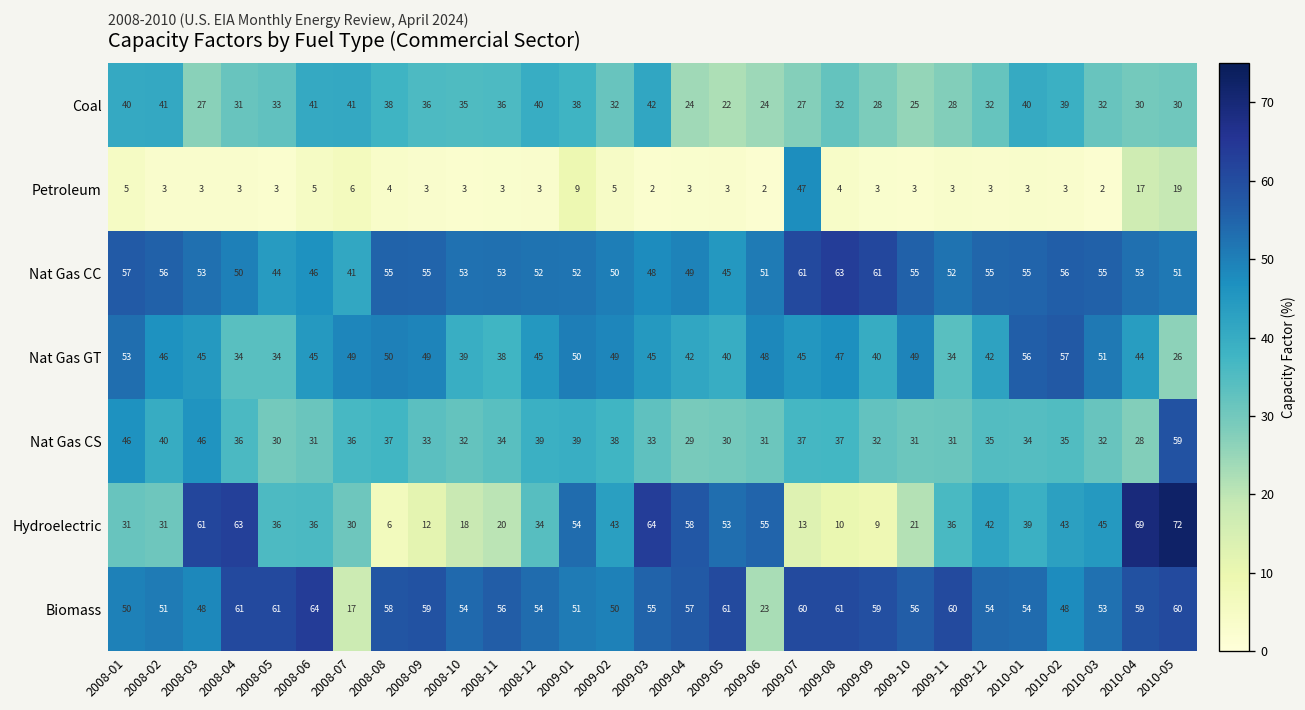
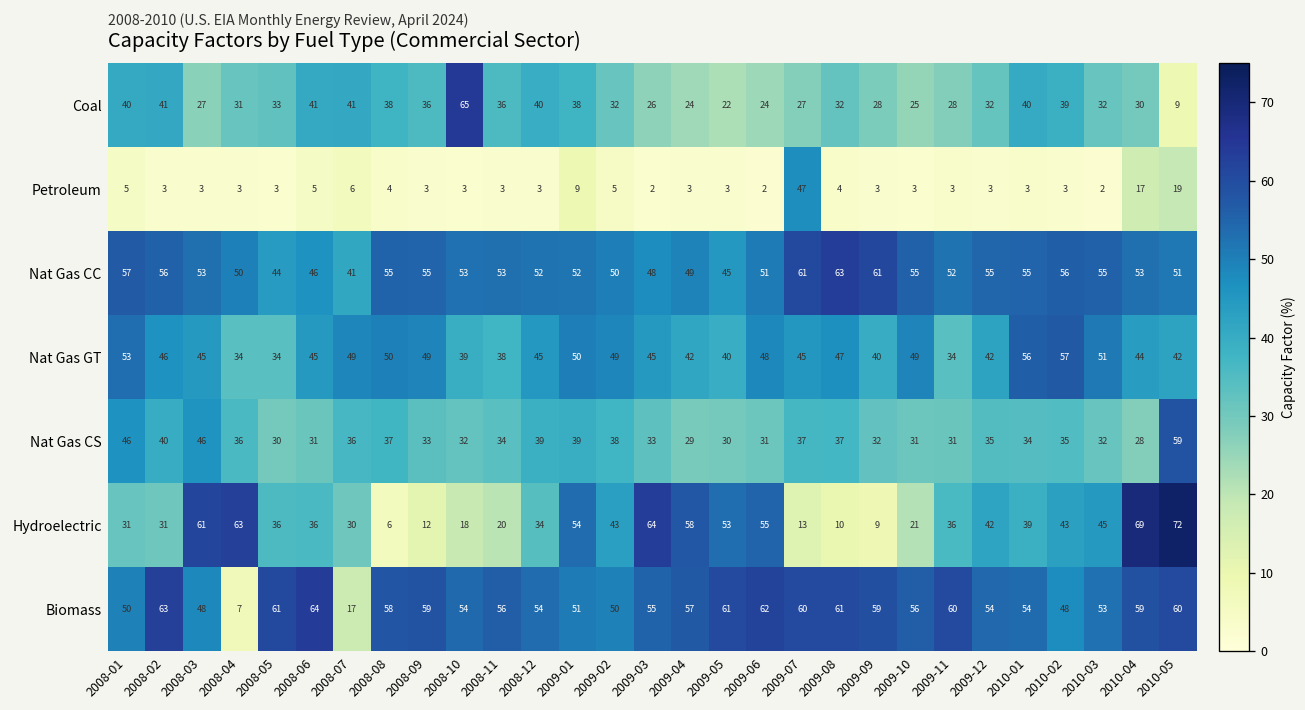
Coal, 2008-10: 35 -> 65
Coal, 2009-03: 42 -> 26
Coal, 2010-05: 30 -> 9
Nat Gas GT, 2010-05: 26 -> 42
Biomass, 2008-02: 51 -> 63
Biomass, 2008-04: 61 -> 7
Biomass, 2009-06: 23 -> 62
